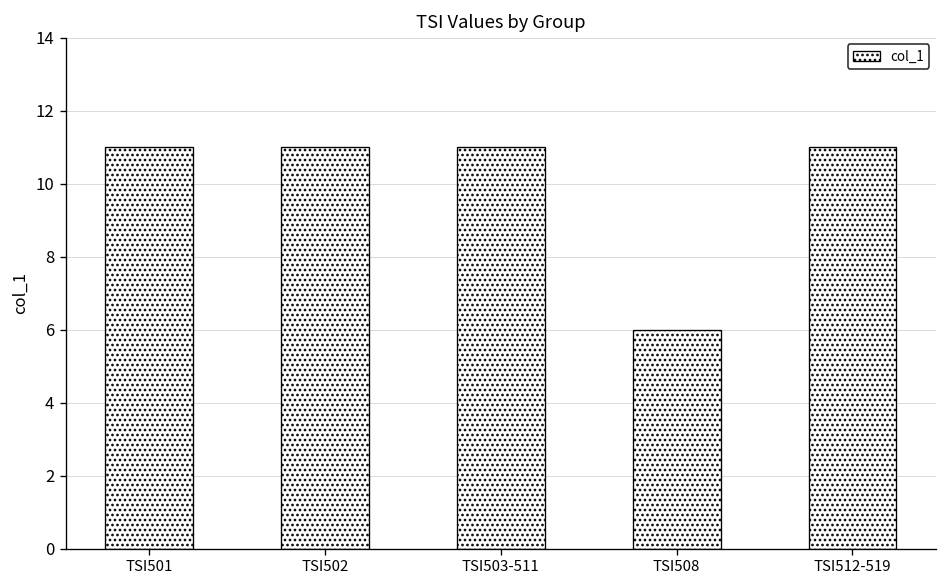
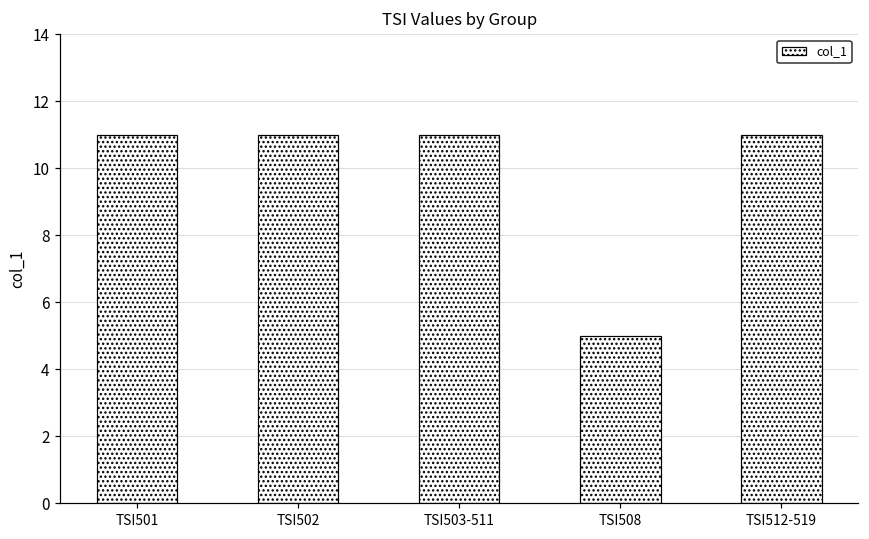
TSI508: 6 -> 5
